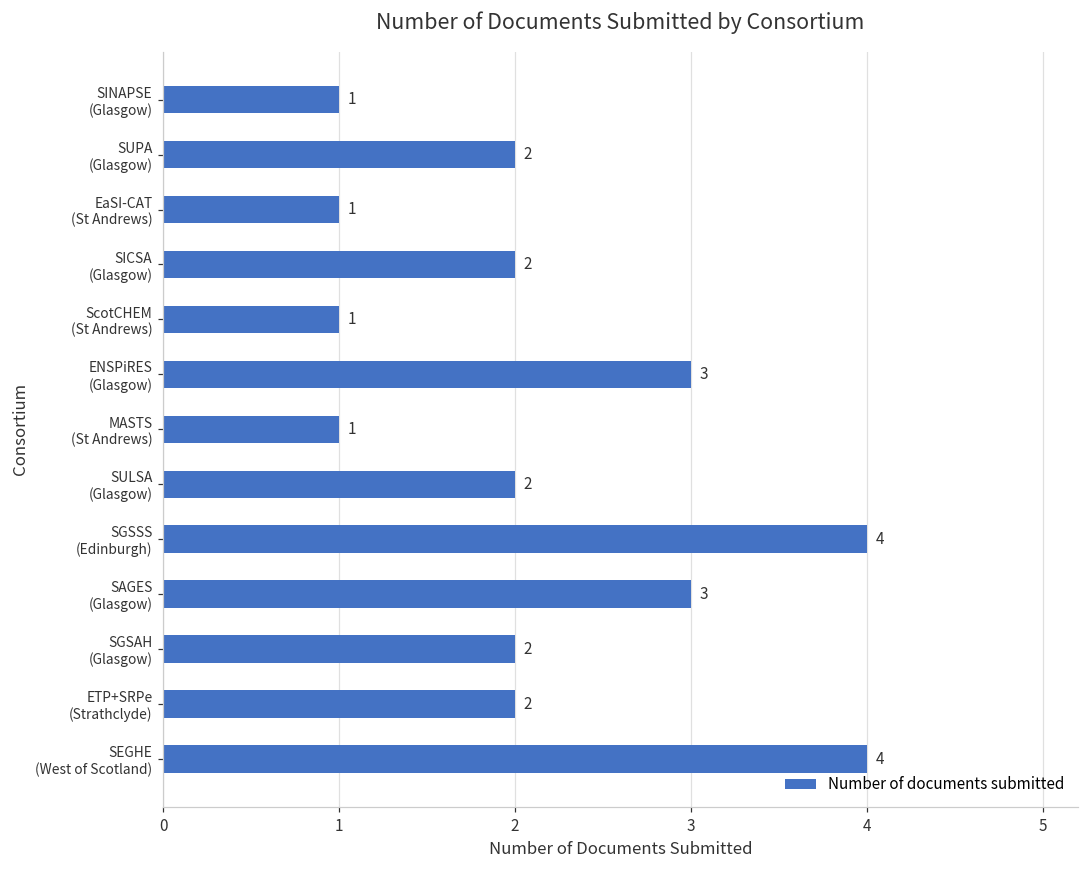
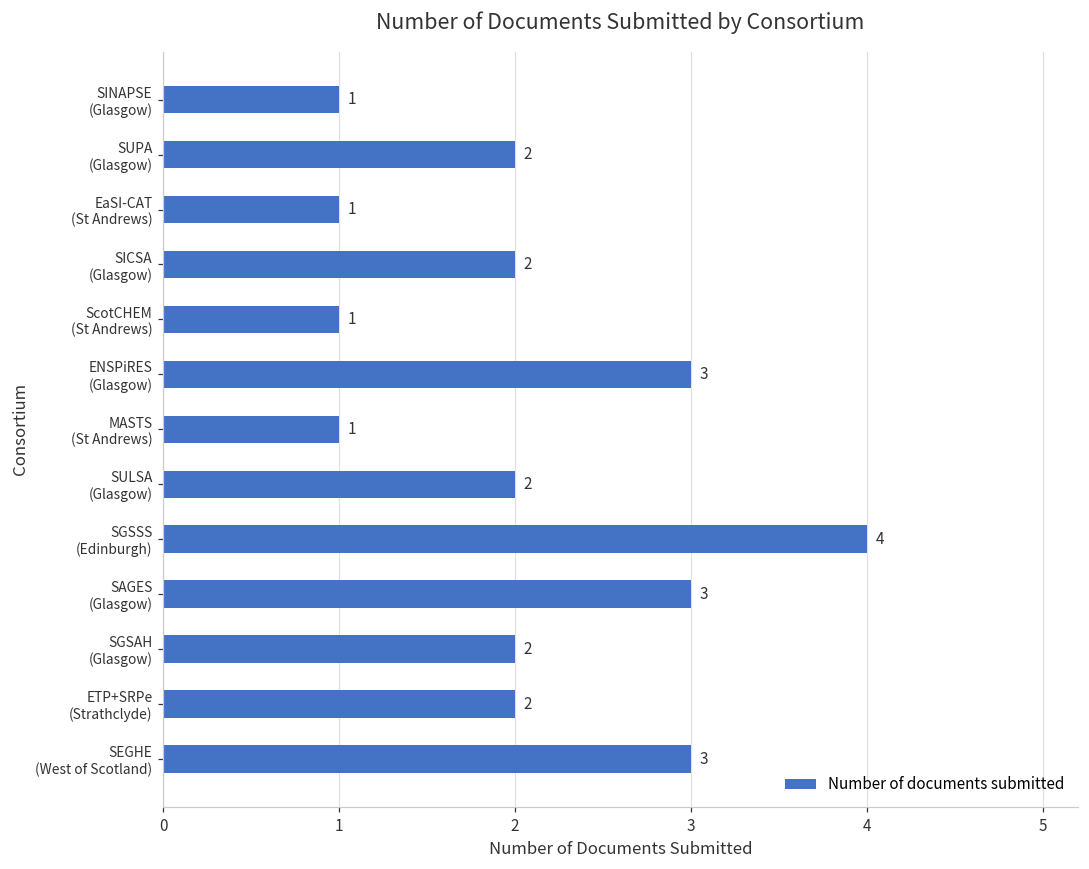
SEGHE (West of Scotland): 4 -> 3
